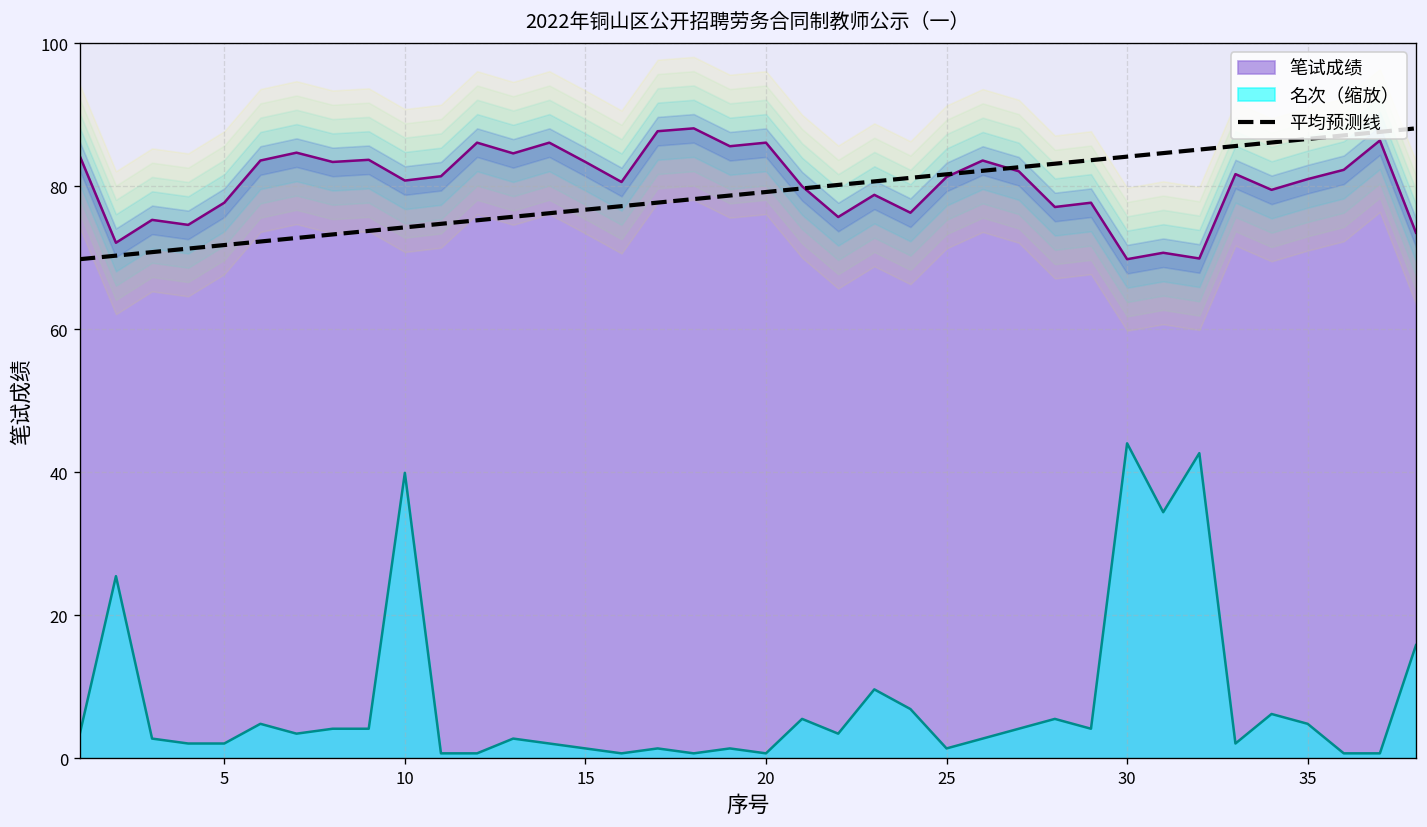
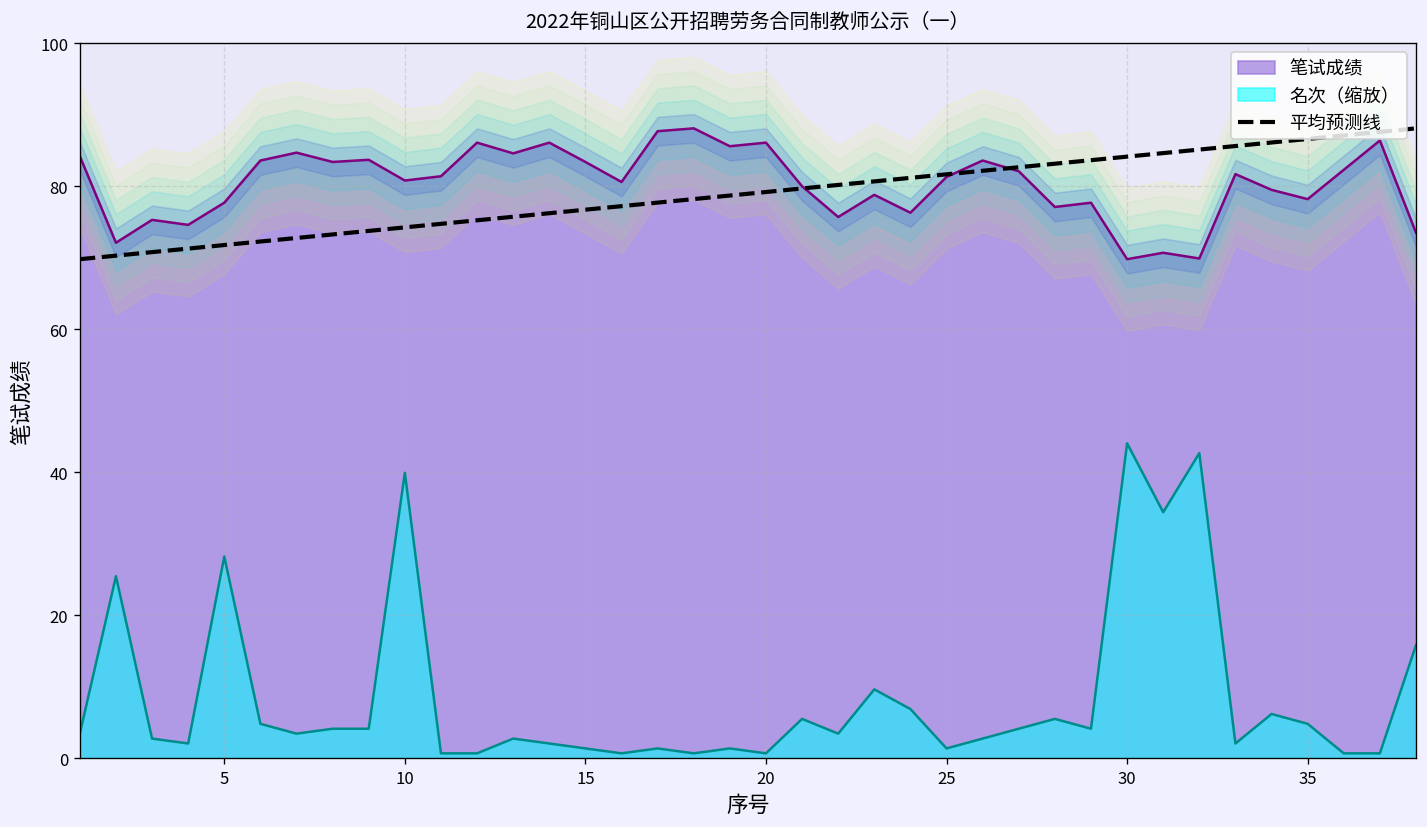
名次（缩放）, 5: 2 -> 28
笔试成绩, 35: 81 -> 78
